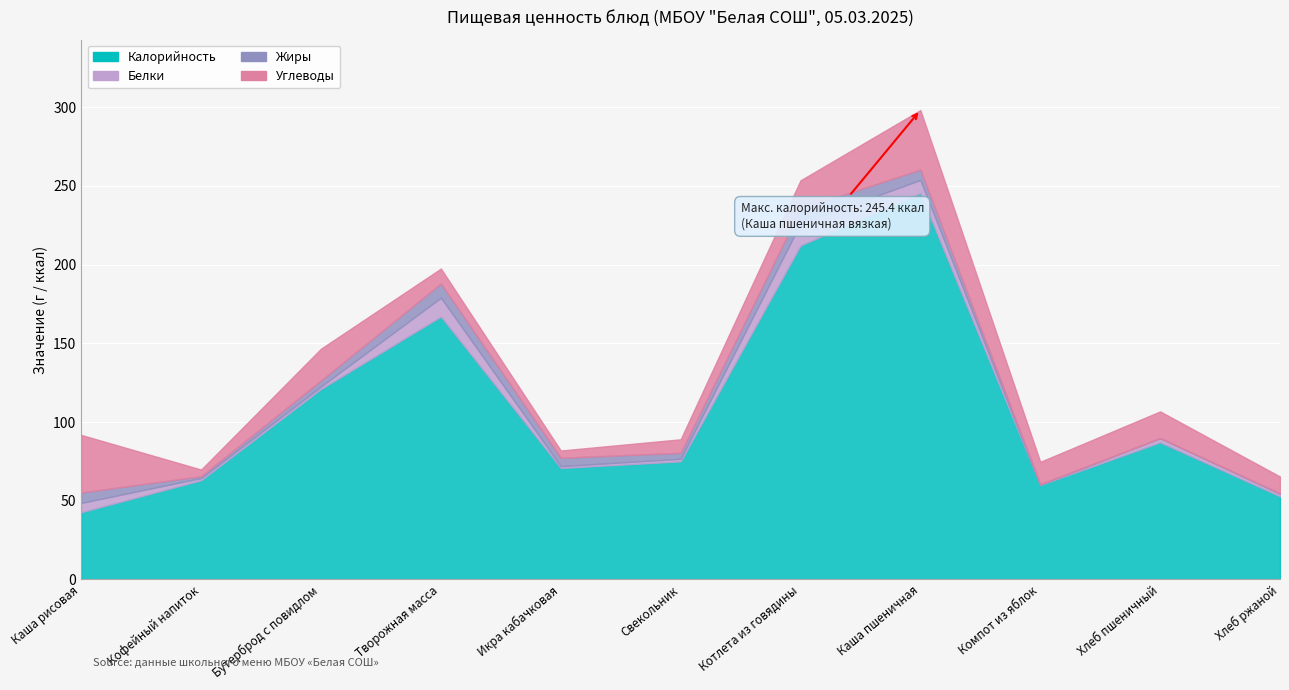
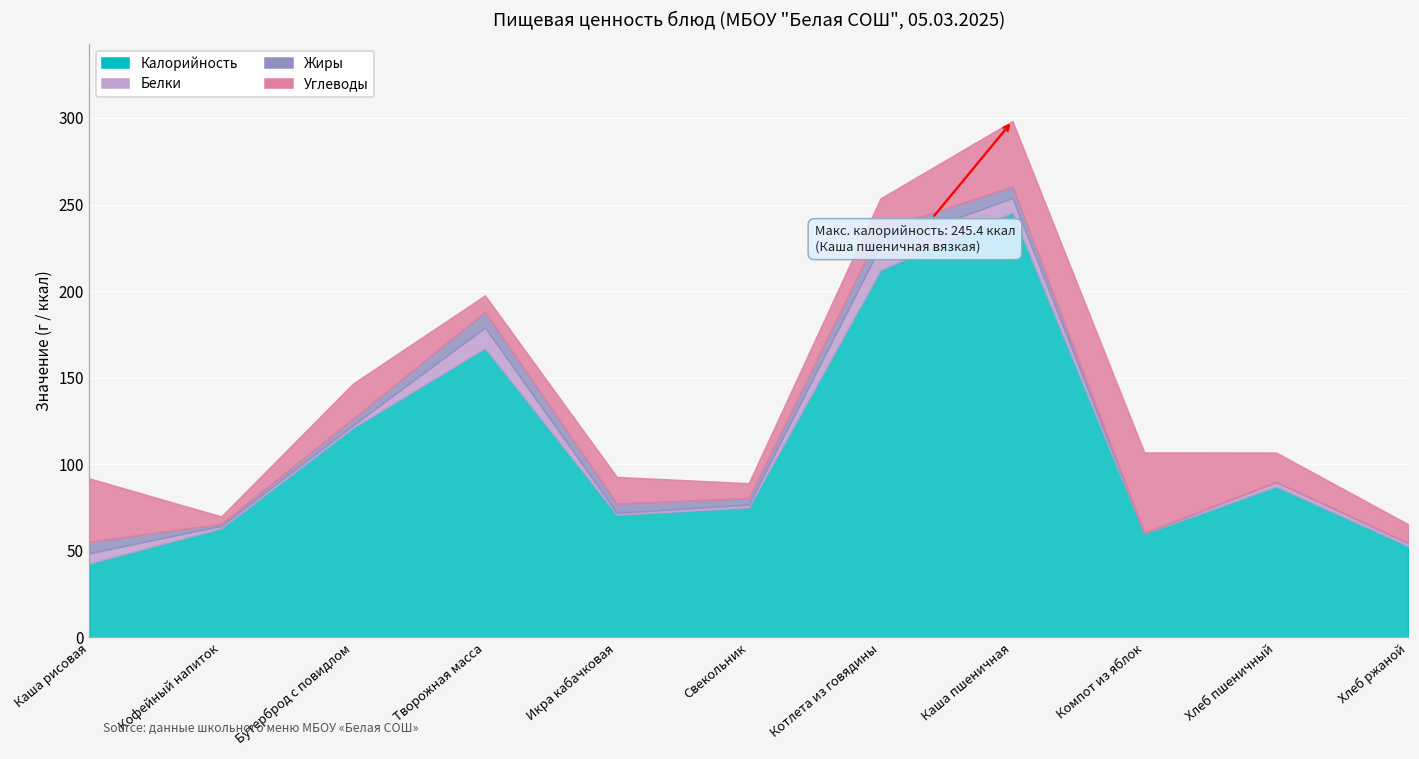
Углеводы, Икра кабачковая: 5 -> 15
Углеводы, Компот из яблок: 14 -> 46
